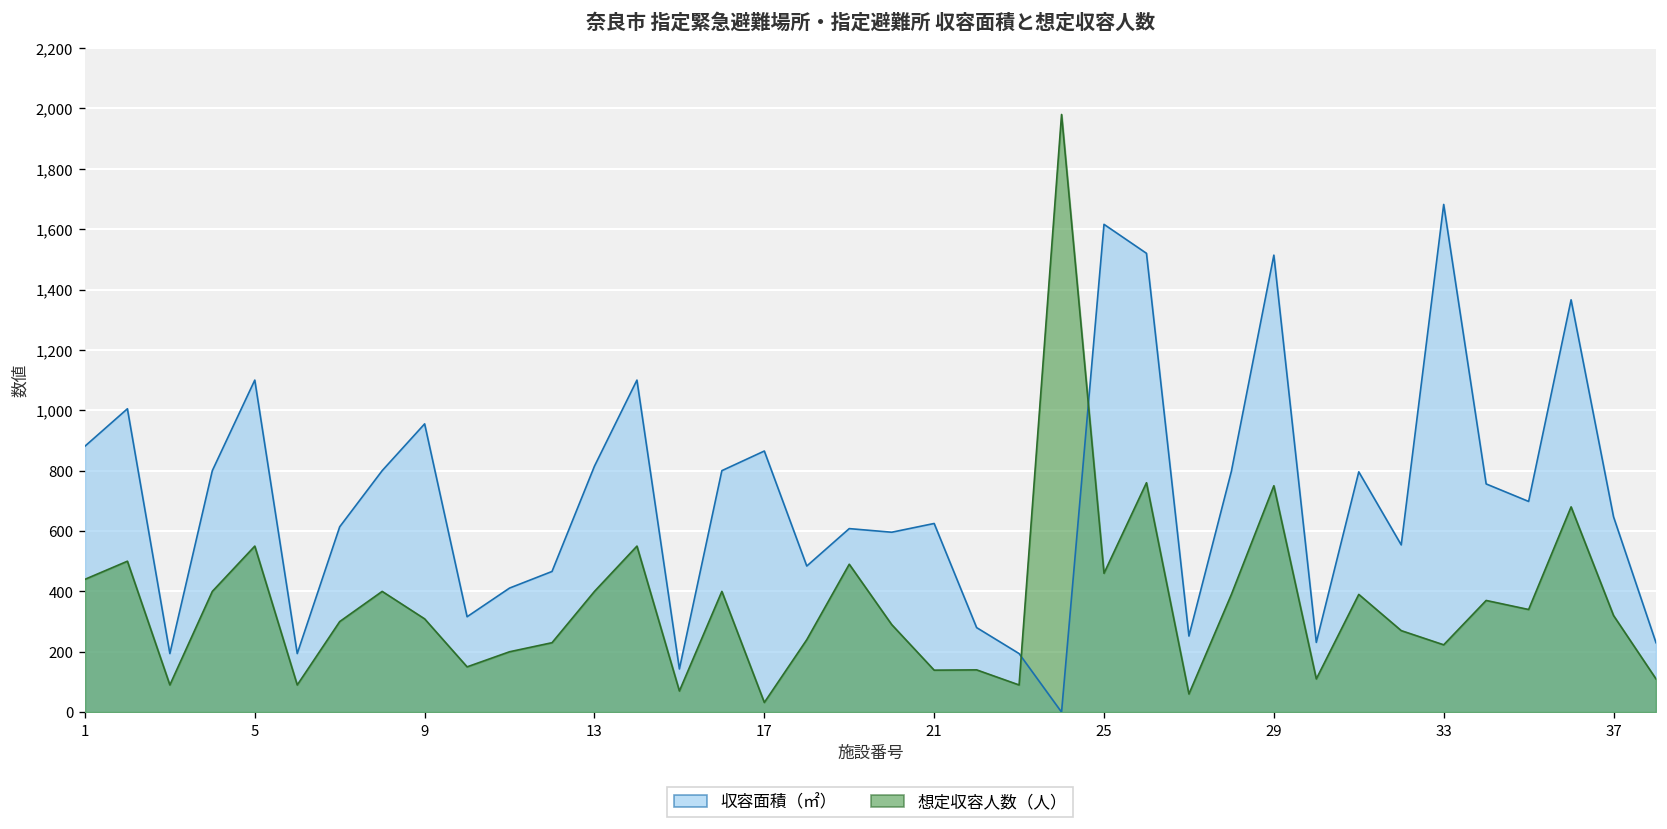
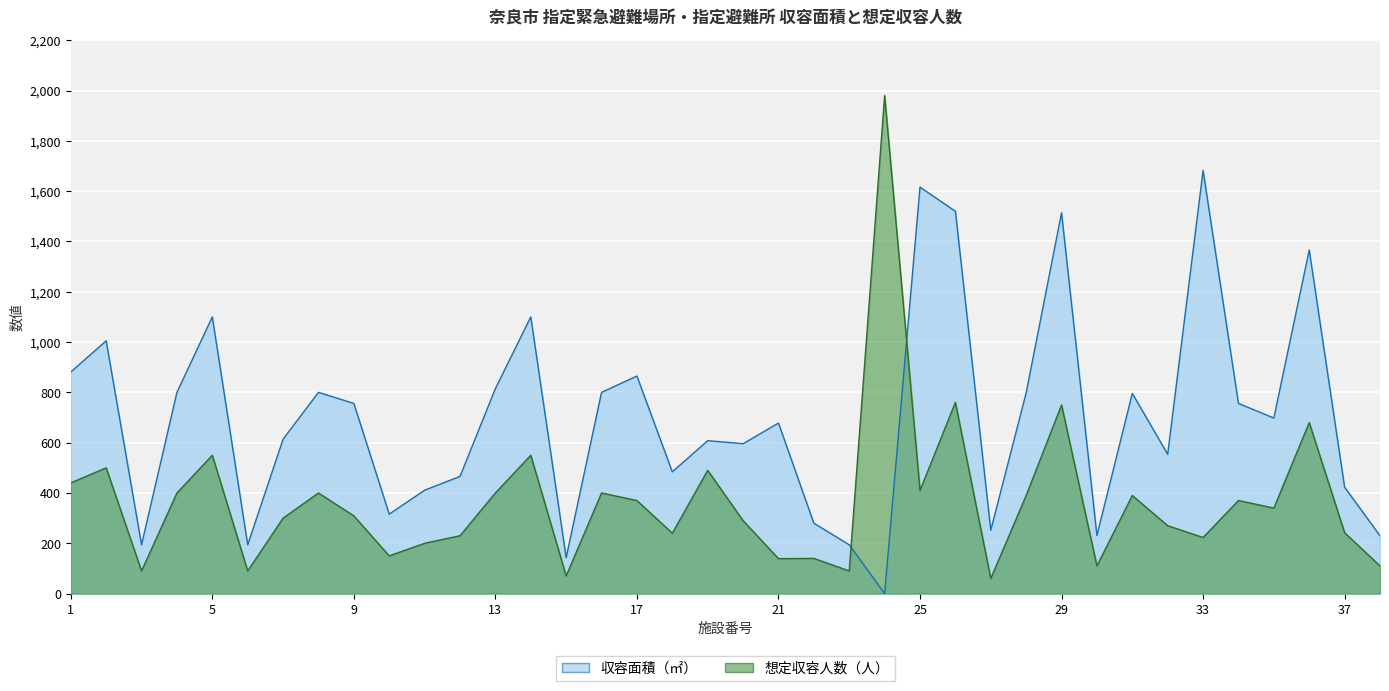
収容面積（㎡）, 9: 960 -> 760
想定収容人数（人）, 17: 30 -> 370
収容面積（㎡）, 21: 630 -> 680
想定収容人数（人）, 25: 460 -> 410
収容面積（㎡）, 37: 650 -> 420
想定収容人数（人）, 37: 320 -> 240
